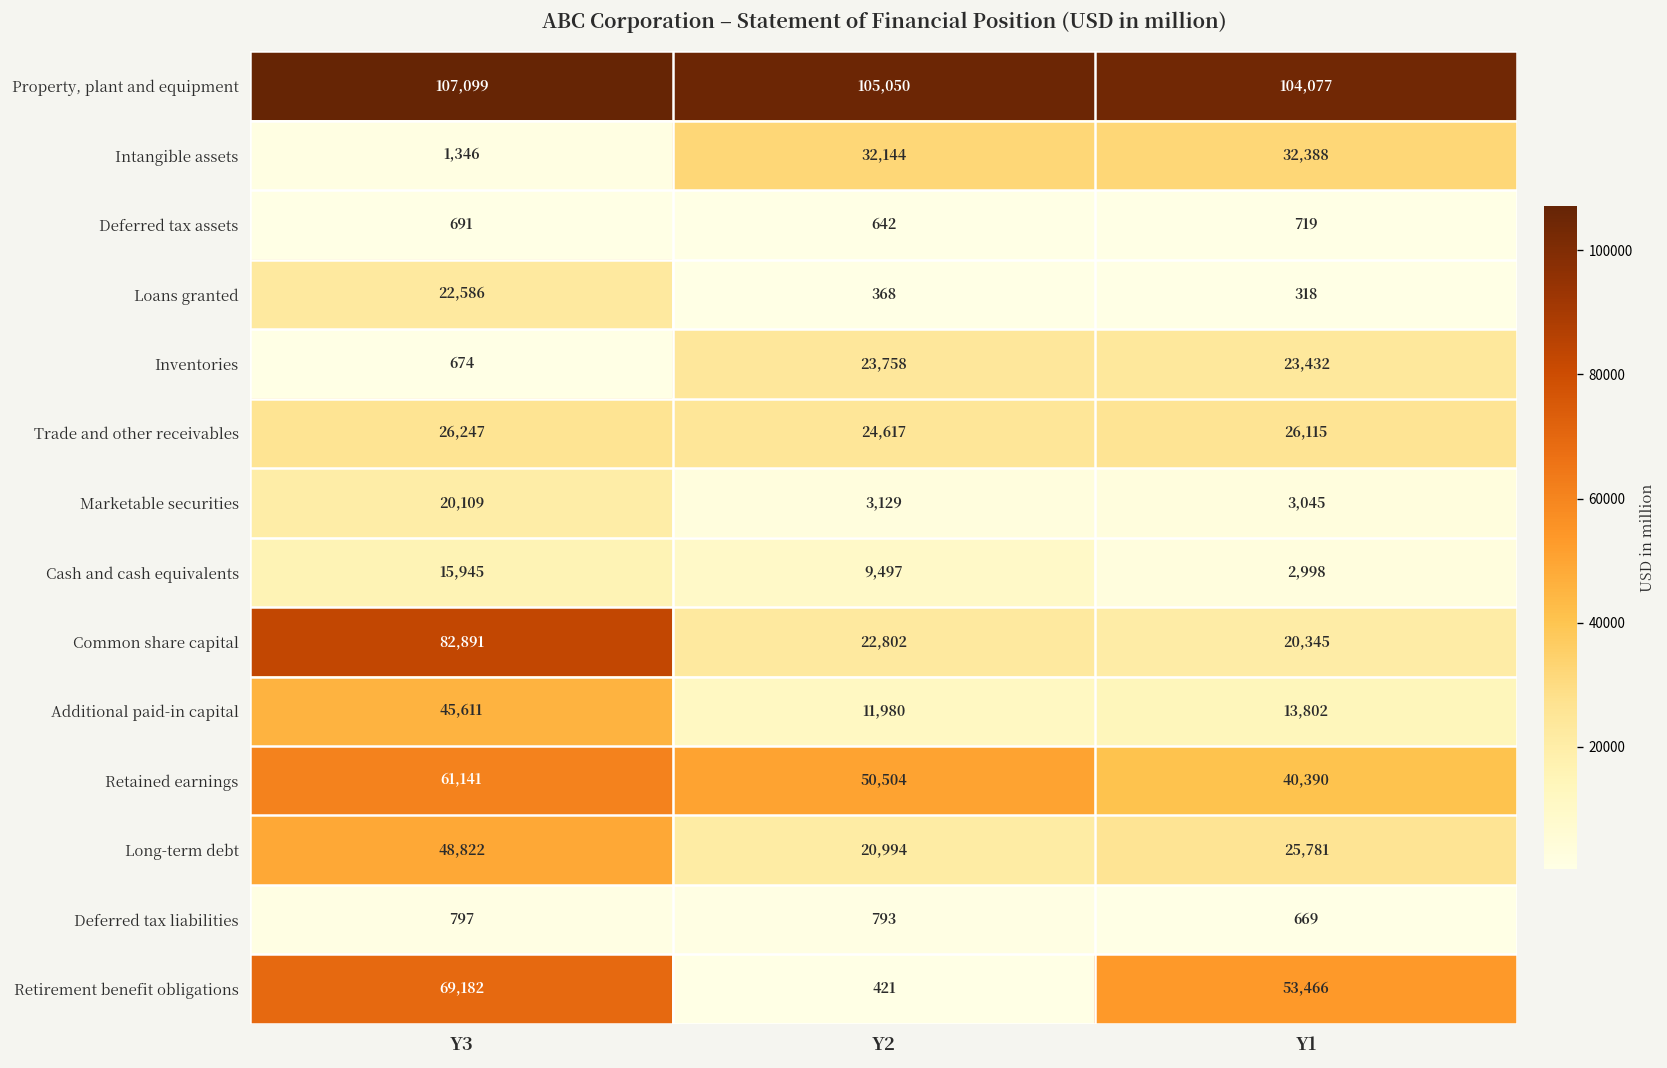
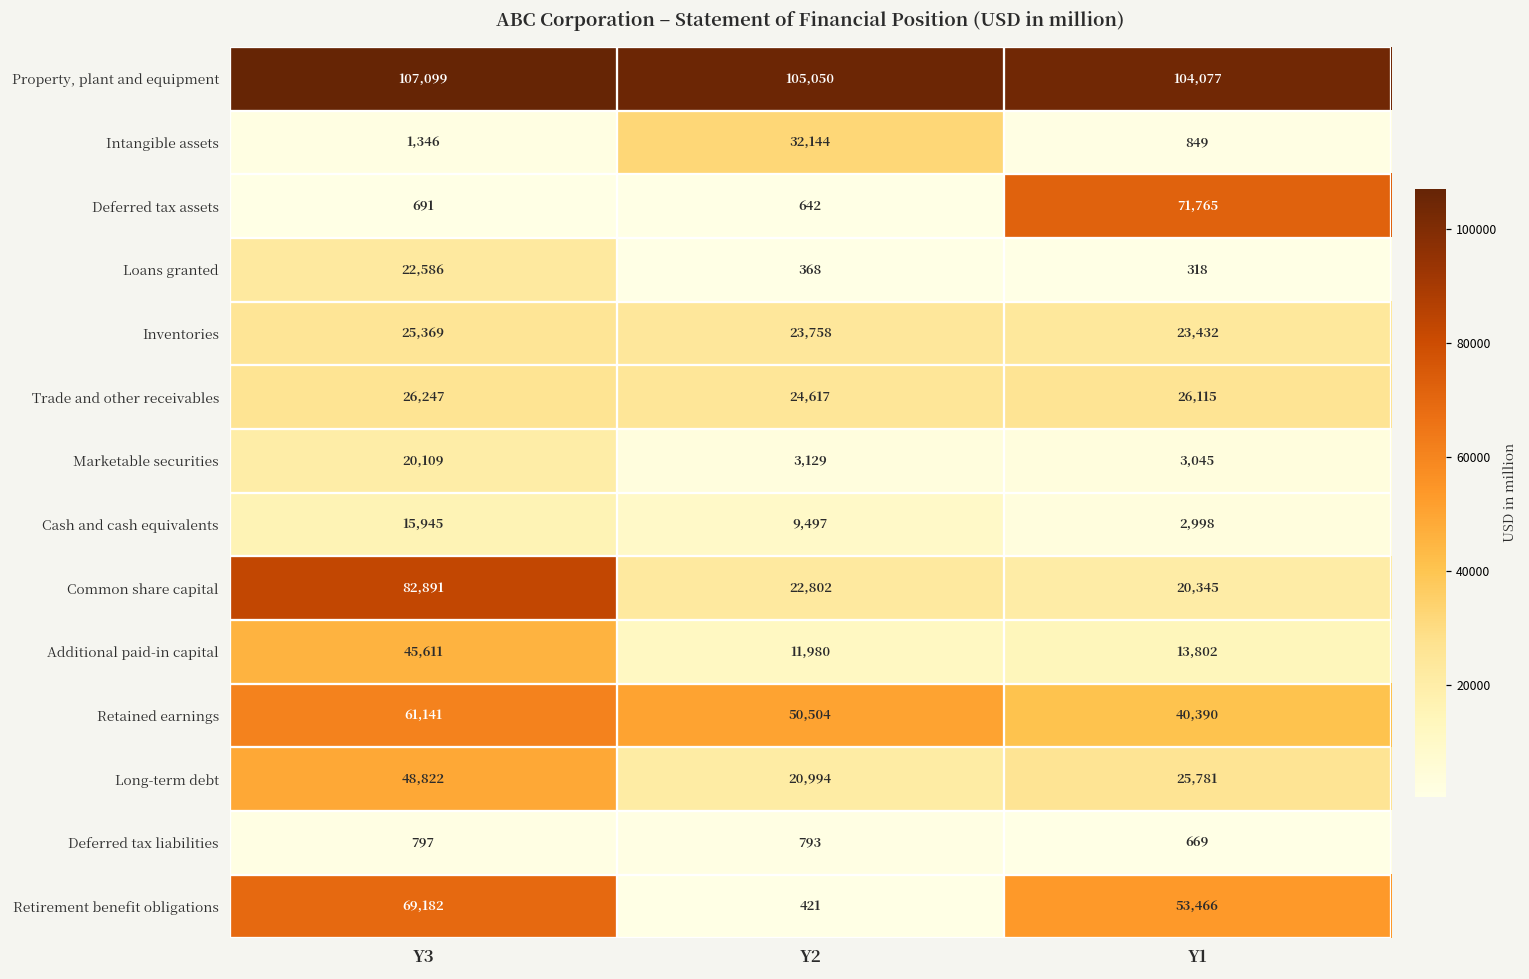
Intangible assets, Y1: 32,388 -> 849
Deferred tax assets, Y1: 719 -> 71,765
Inventories, Y3: 674 -> 25,369
